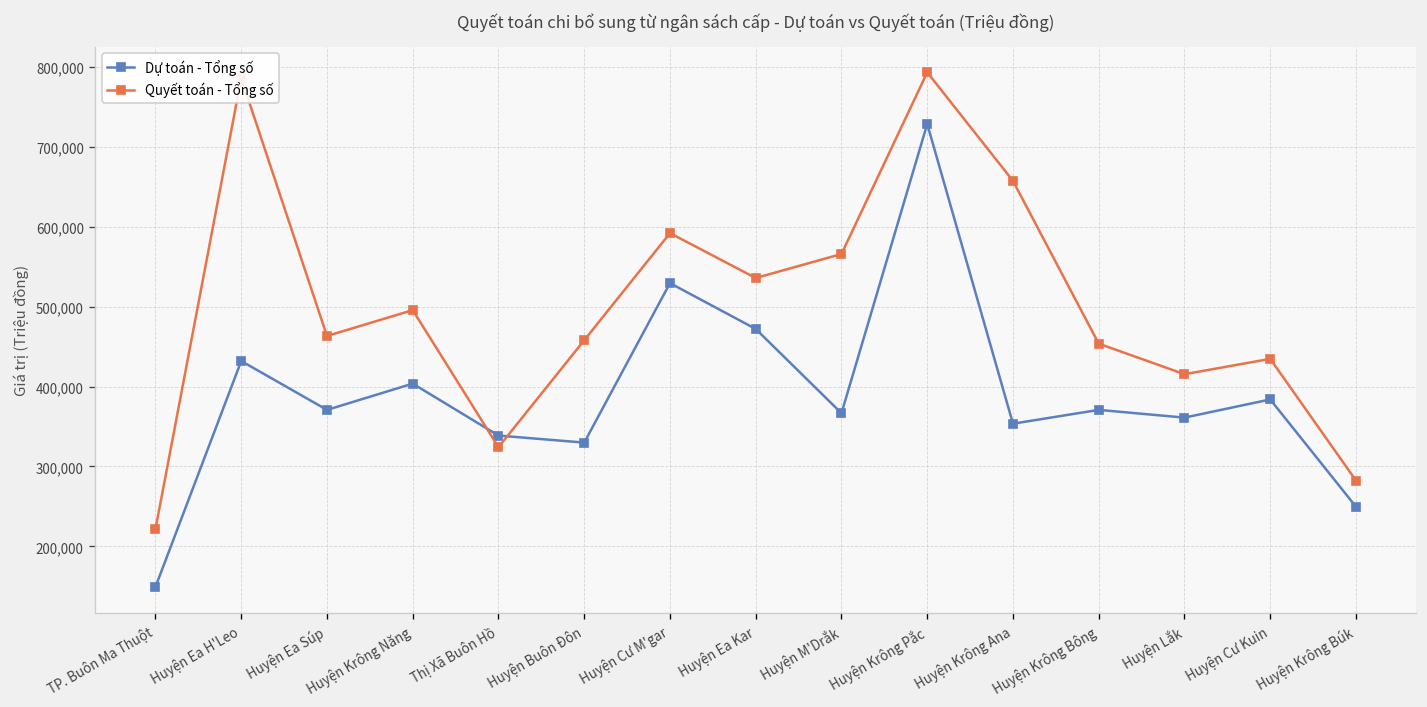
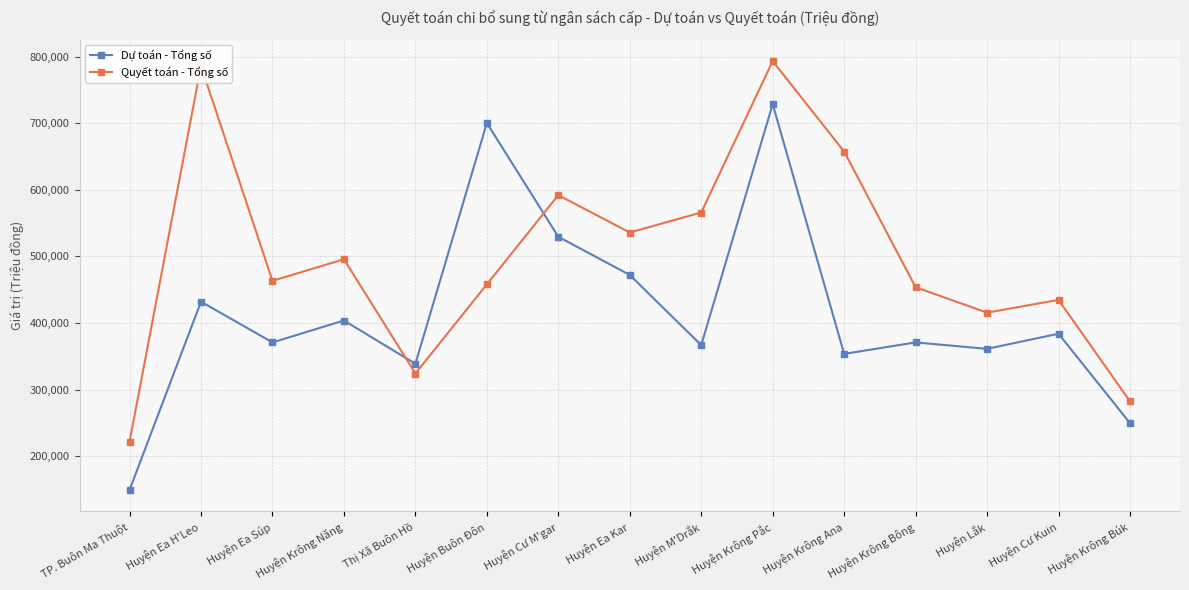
Dự toán - Tổng số, Huyện Buôn Đôn: 330,000 -> 700,000
